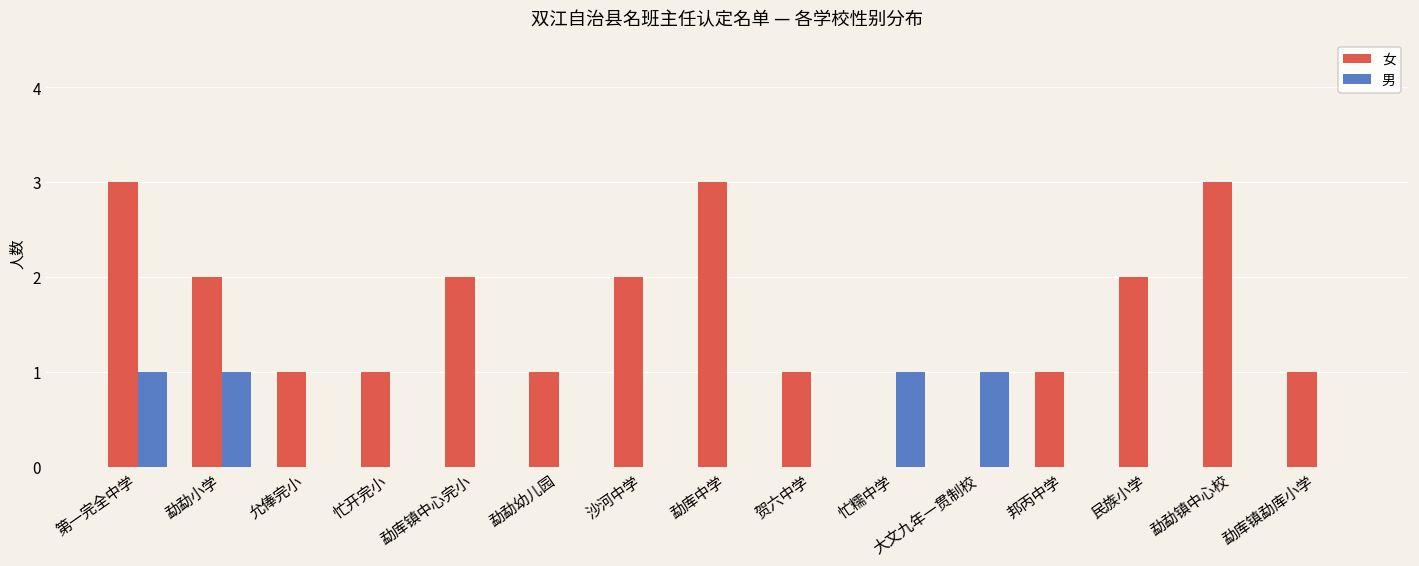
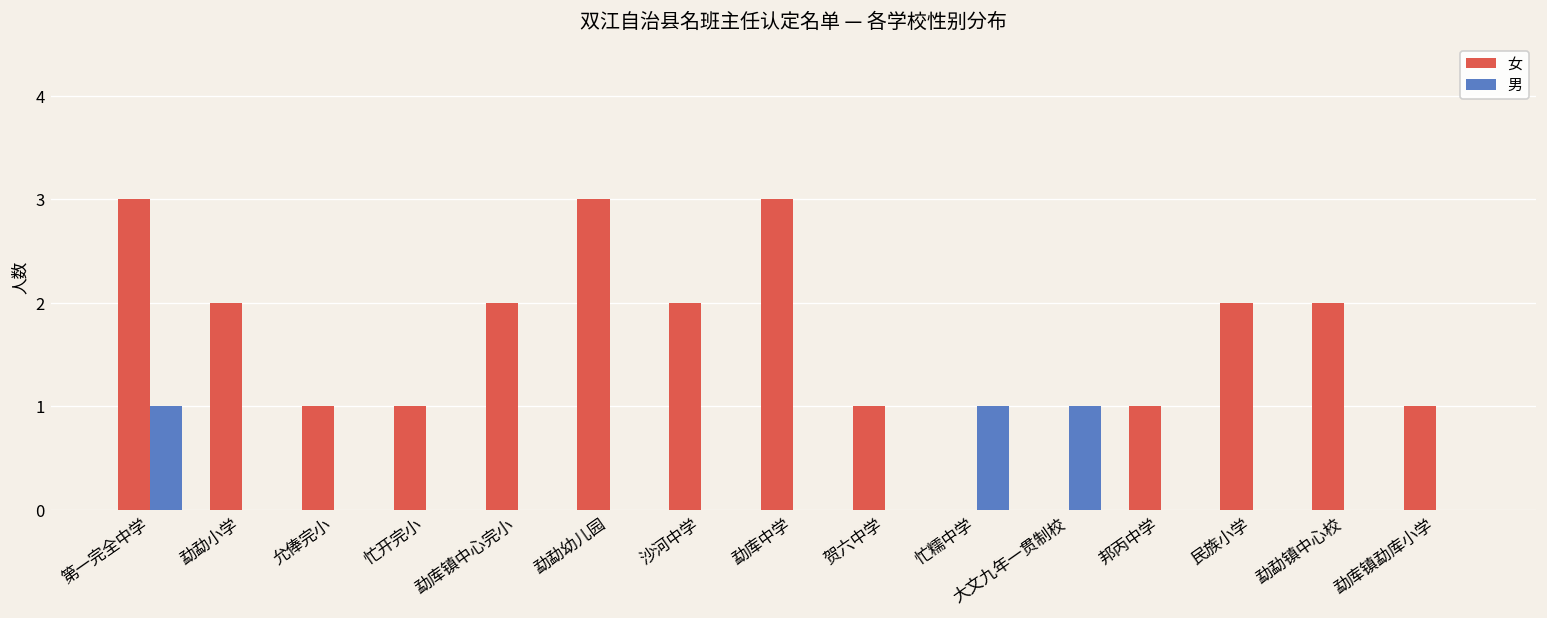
男, 勐勐小学: 1 -> 0
女, 勐勐幼儿园: 1 -> 3
女, 勐勐镇中心校: 3 -> 2
